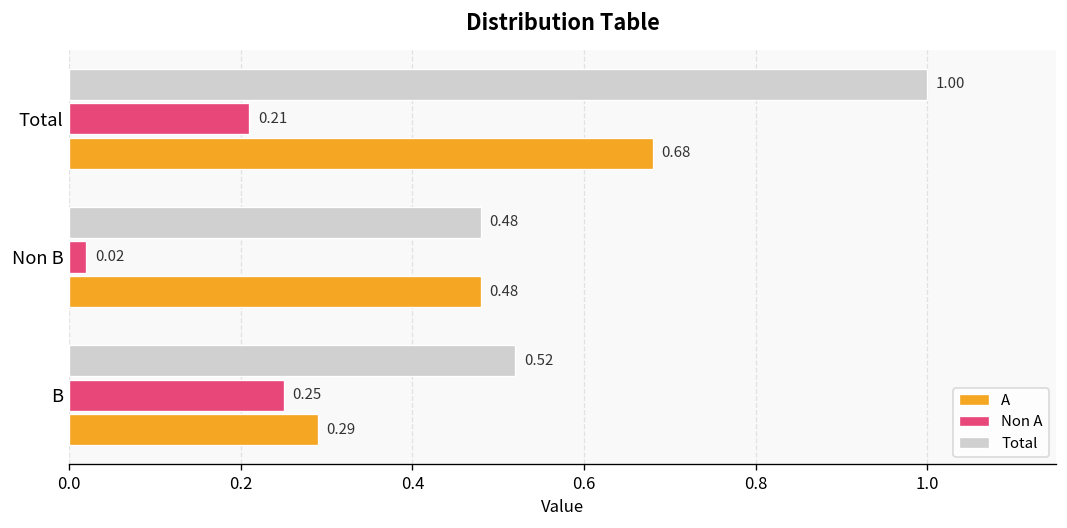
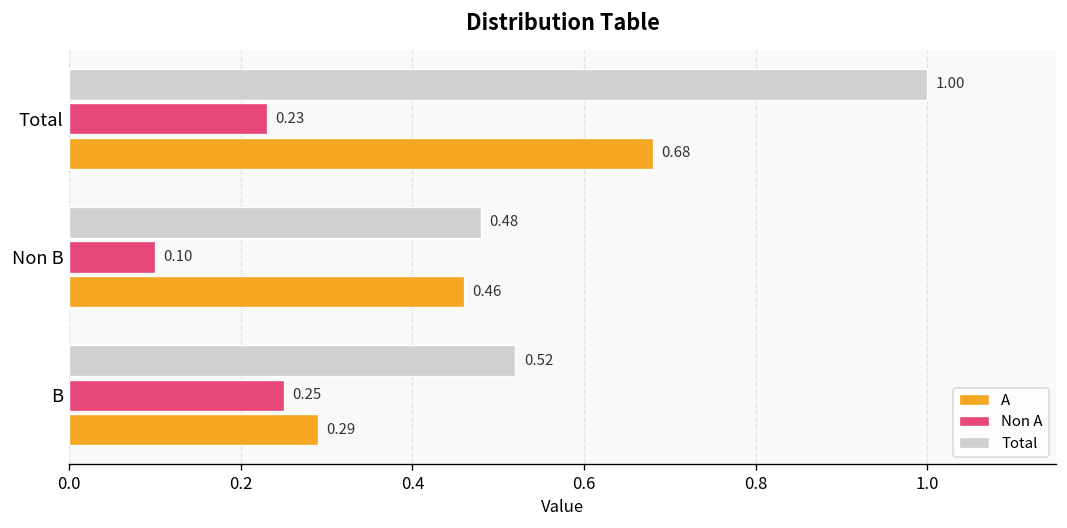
Non A, Total: 0.21 -> 0.23
Non A, Non B: 0.02 -> 0.10
A, Non B: 0.48 -> 0.46
